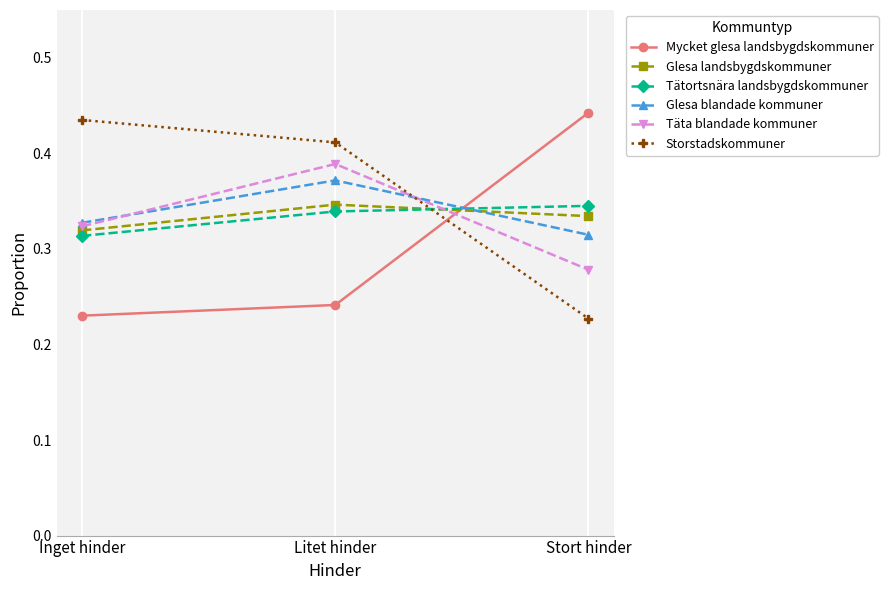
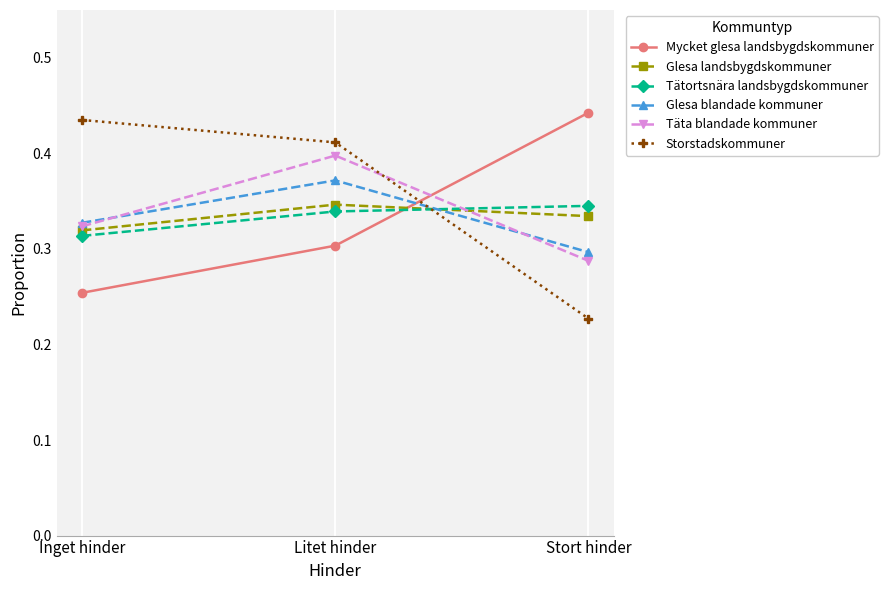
Mycket glesa landsbygdskommuner, Inget hinder: 0.23 -> 0.25
Mycket glesa landsbygdskommuner, Litet hinder: 0.24 -> 0.30
Täta blandade kommuner, Litet hinder: 0.39 -> 0.40
Glesa blandade kommuner, Stort hinder: 0.31 -> 0.30
Täta blandade kommuner, Stort hinder: 0.28 -> 0.29
